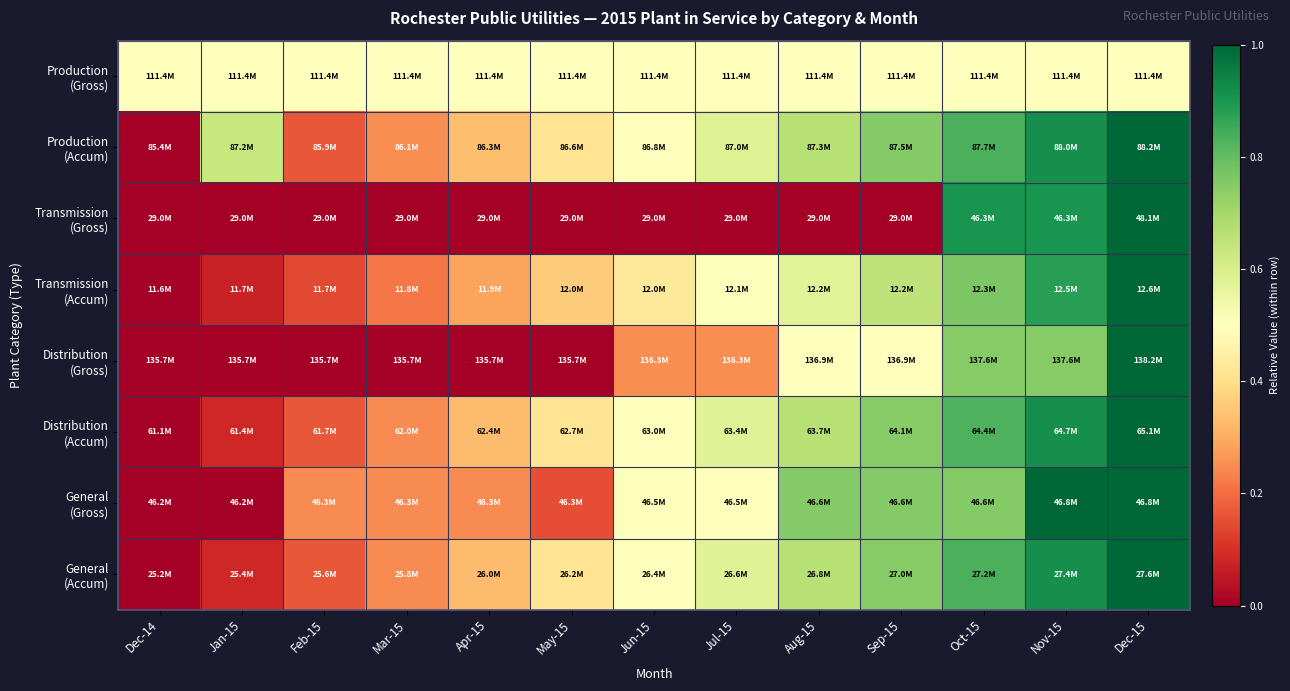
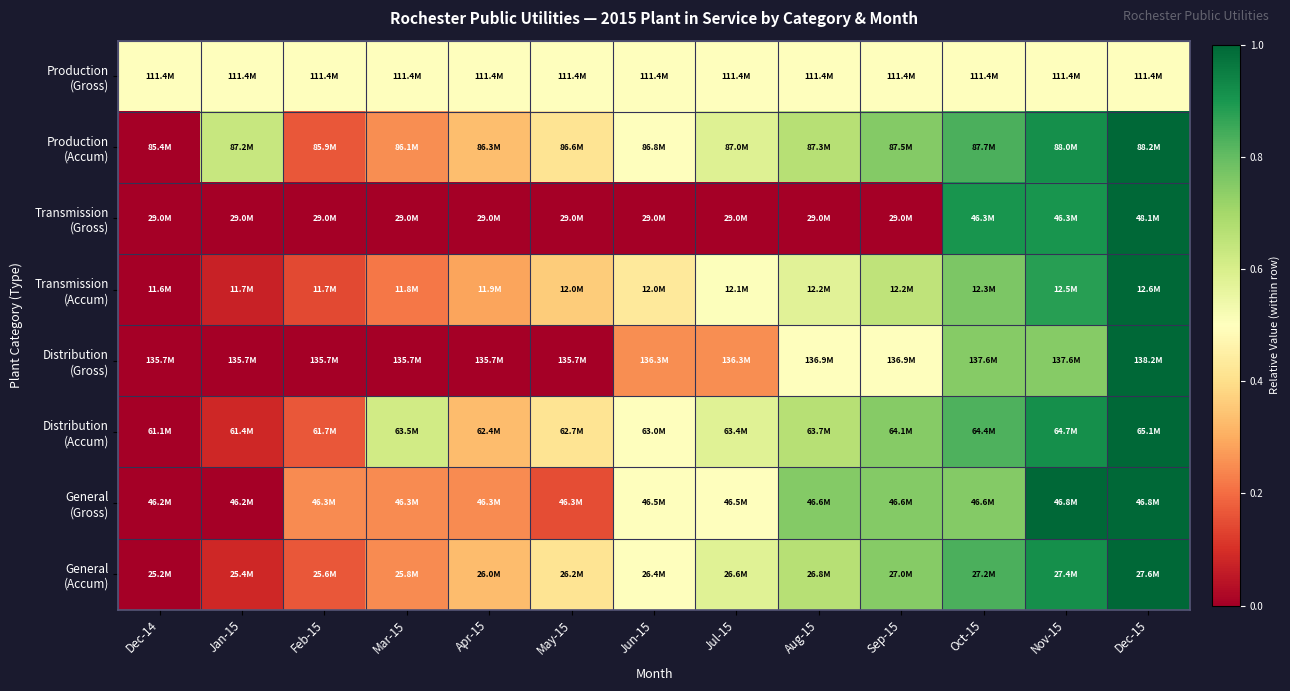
Distribution (Accum), Mar-15: 62.0M -> 63.5M
